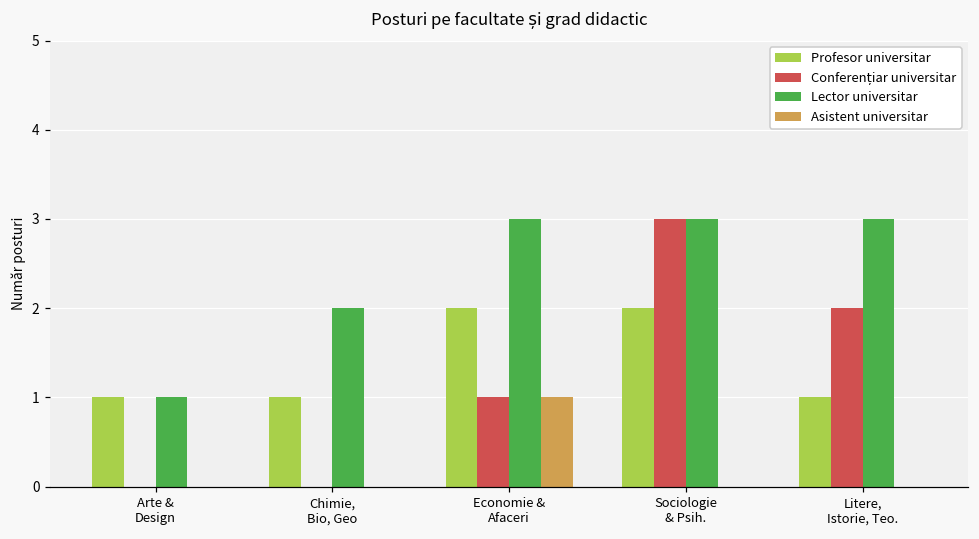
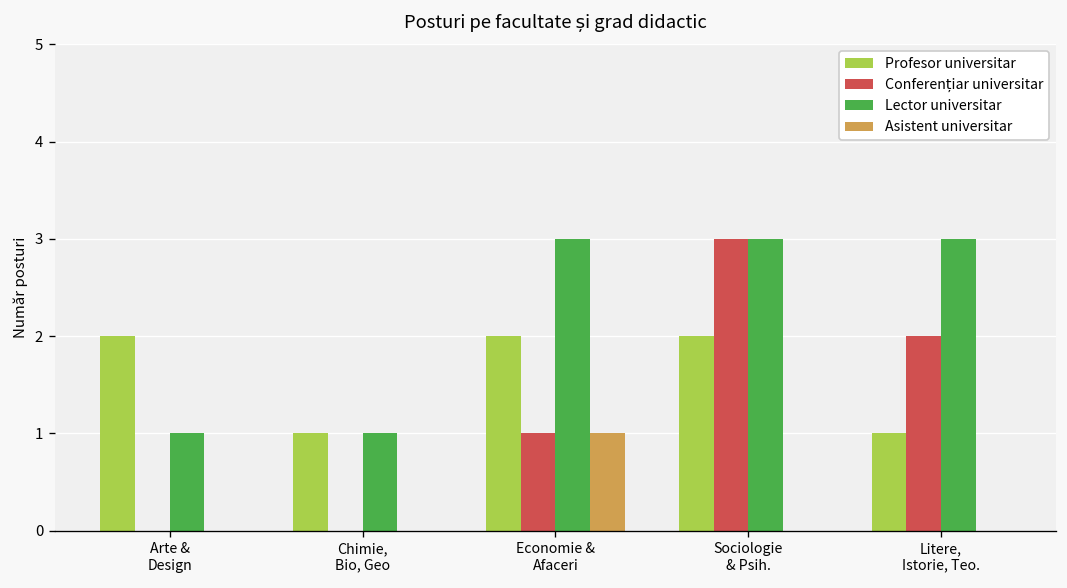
Profesor universitar, Arte & Design: 1 -> 2
Lector universitar, Chimie, Bio, Geo: 2 -> 1
